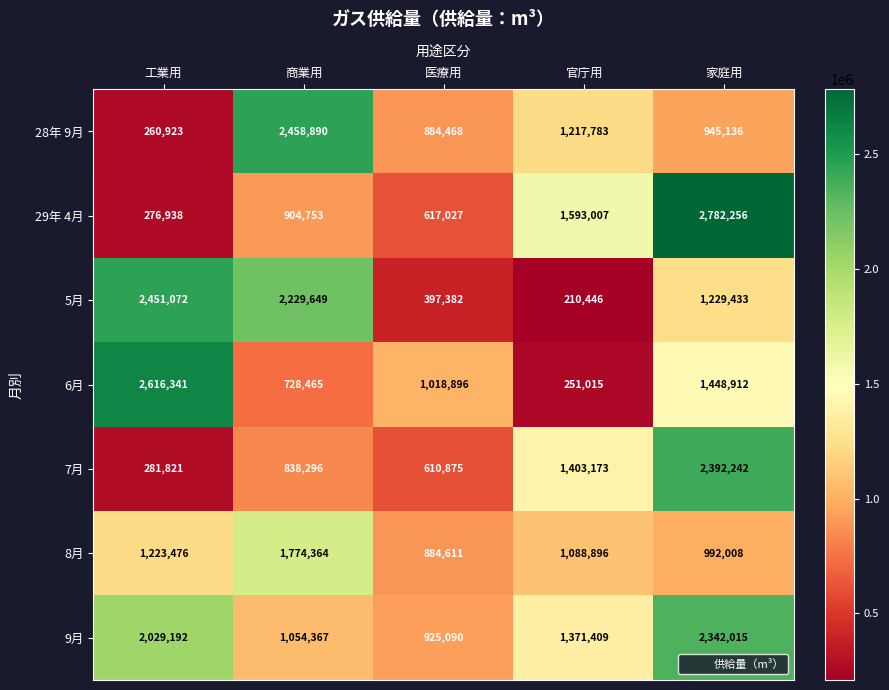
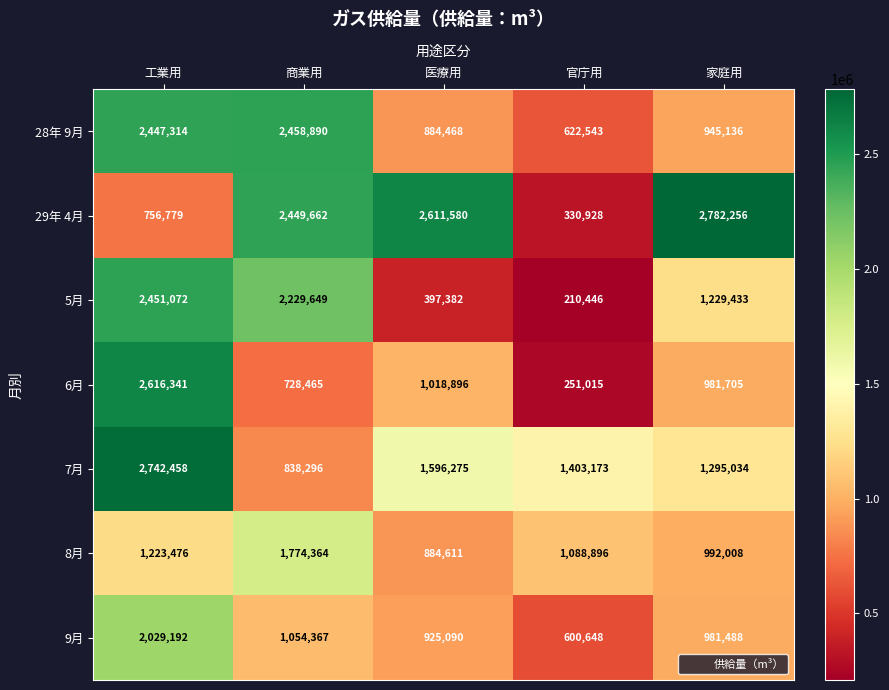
28年 9月, 工業用: 260,923 -> 2,447,314
28年 9月, 官庁用: 1,217,783 -> 622,543
29年 4月, 工業用: 276,938 -> 756,779
29年 4月, 商業用: 904,753 -> 2,449,662
29年 4月, 医療用: 617,027 -> 2,611,580
29年 4月, 官庁用: 1,593,007 -> 330,928
6月, 家庭用: 1,448,912 -> 981,705
7月, 工業用: 281,821 -> 2,742,458
7月, 医療用: 610,875 -> 1,596,275
7月, 家庭用: 2,392,242 -> 1,295,034
9月, 官庁用: 1,371,409 -> 600,648
9月, 家庭用: 2,342,015 -> 981,488
